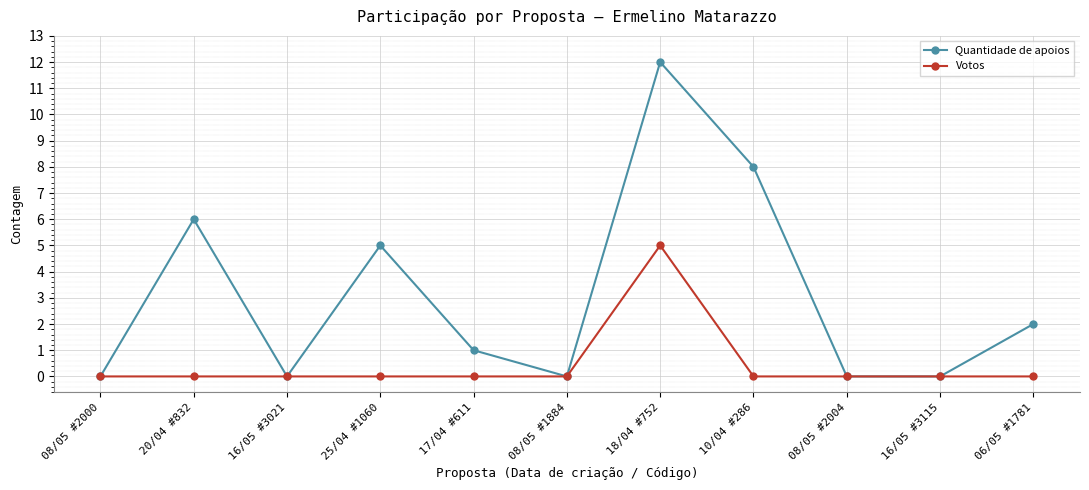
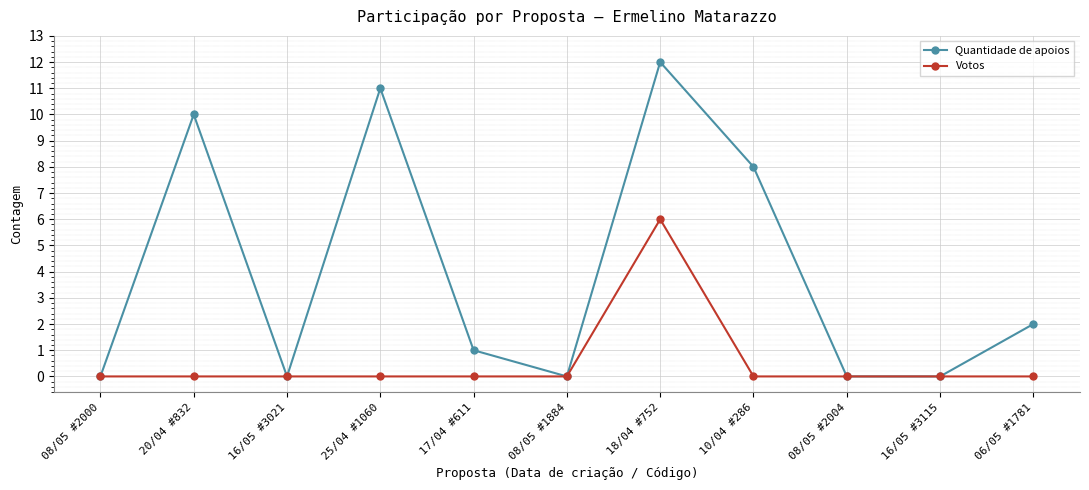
Quantidade de apoios, 20/04 #832: 6 -> 10
Quantidade de apoios, 25/04 #1060: 5 -> 11
Votos, 18/04 #752: 5 -> 6
